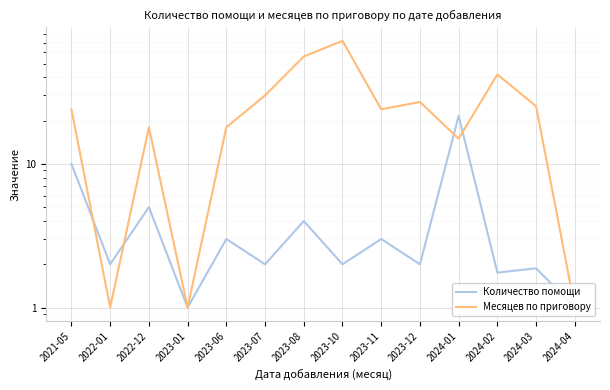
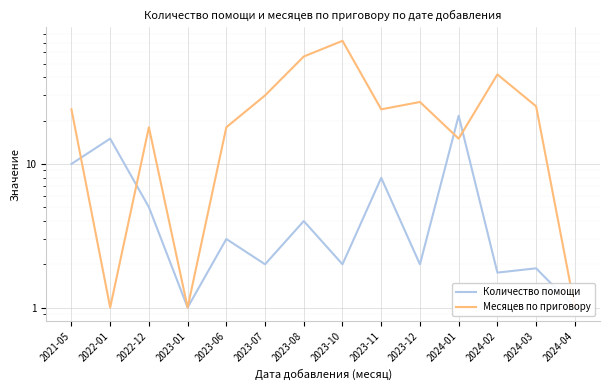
Количество помощи, 2022-01: 2 -> 15
Количество помощи, 2023-11: 3 -> 8
